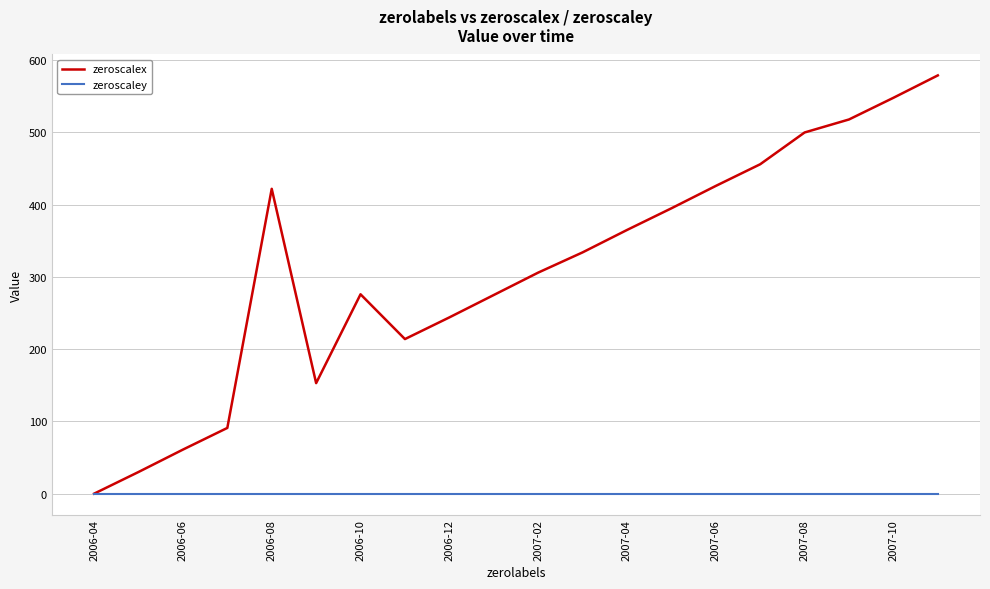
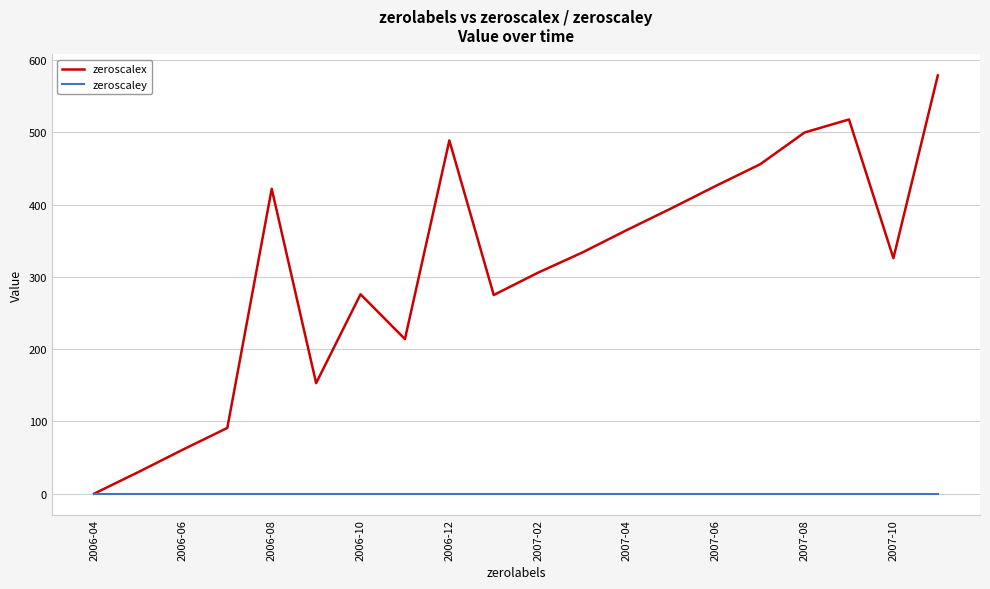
zeroscalex, 2006-12: 240 -> 490
zeroscalex, 2007-10: 550 -> 330
